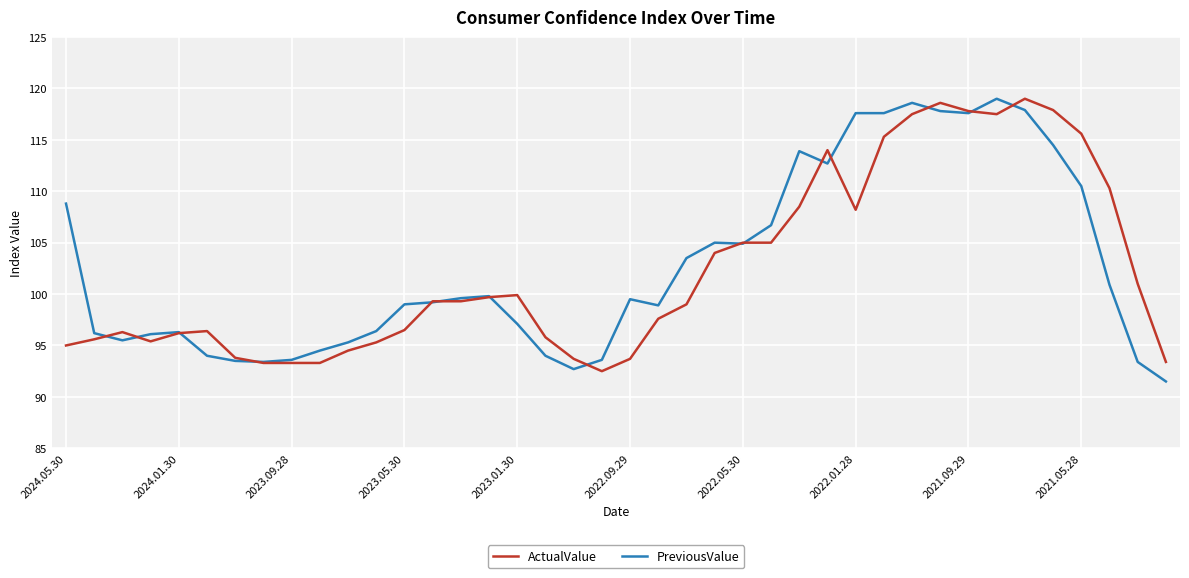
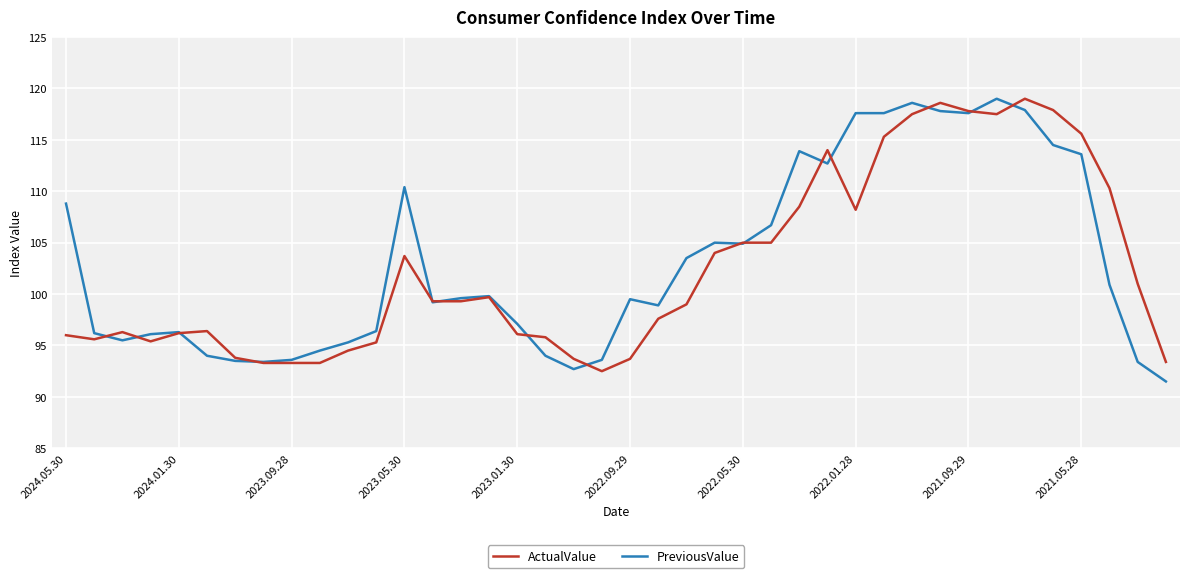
ActualValue, 2024.05.30: 95 -> 96
ActualValue, 2023.05.30: 96.5 -> 103.7
PreviousValue, 2023.05.30: 99.0 -> 110.4
ActualValue, 2023.01.30: 99.9 -> 96.1
PreviousValue, 2021.05.28: 110.5 -> 113.6
